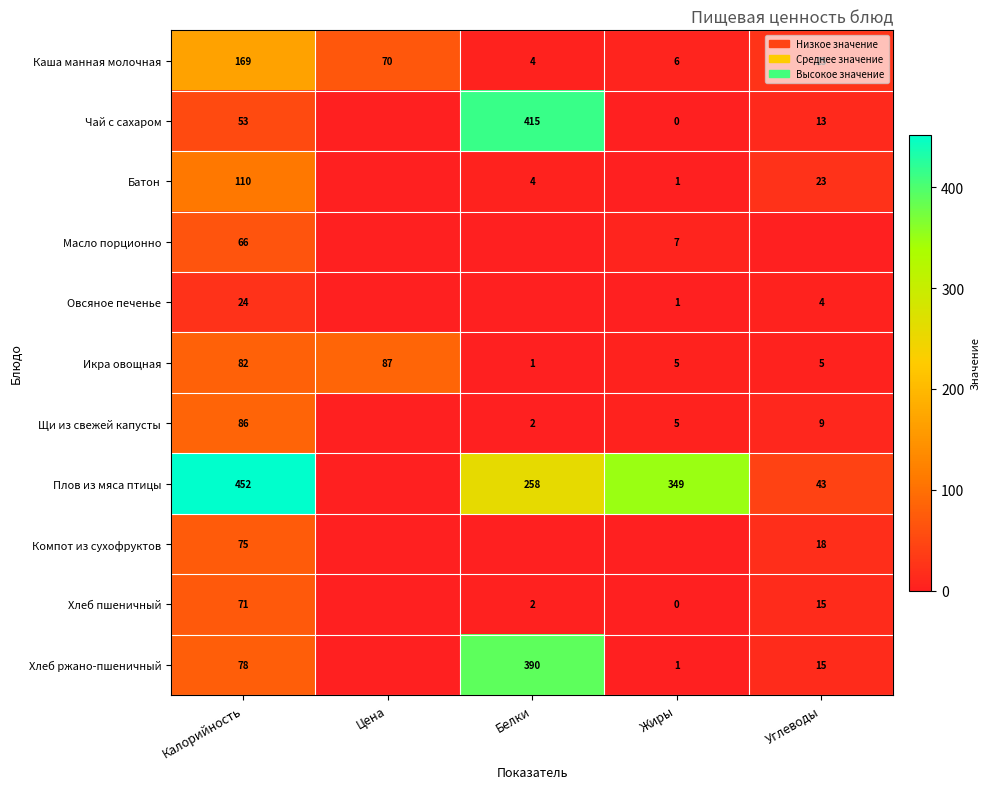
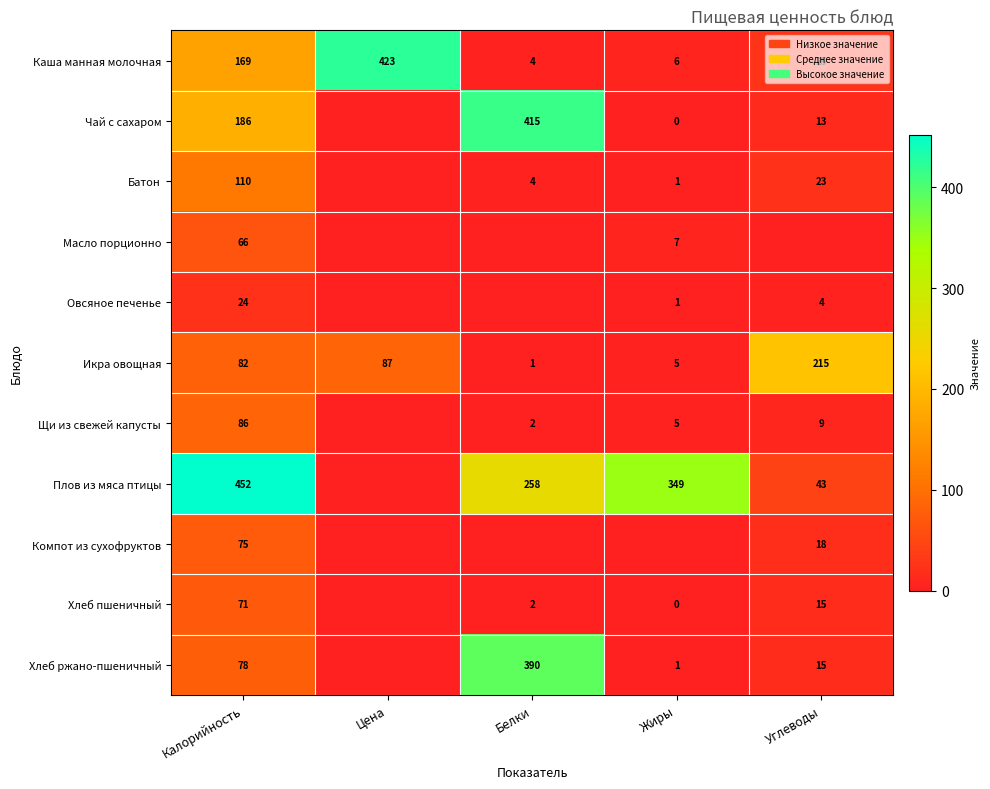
Каша манная молочная, Цена: 70 -> 423
Чай с сахаром, Калорийность: 53 -> 186
Икра овощная, Углеводы: 5 -> 215
